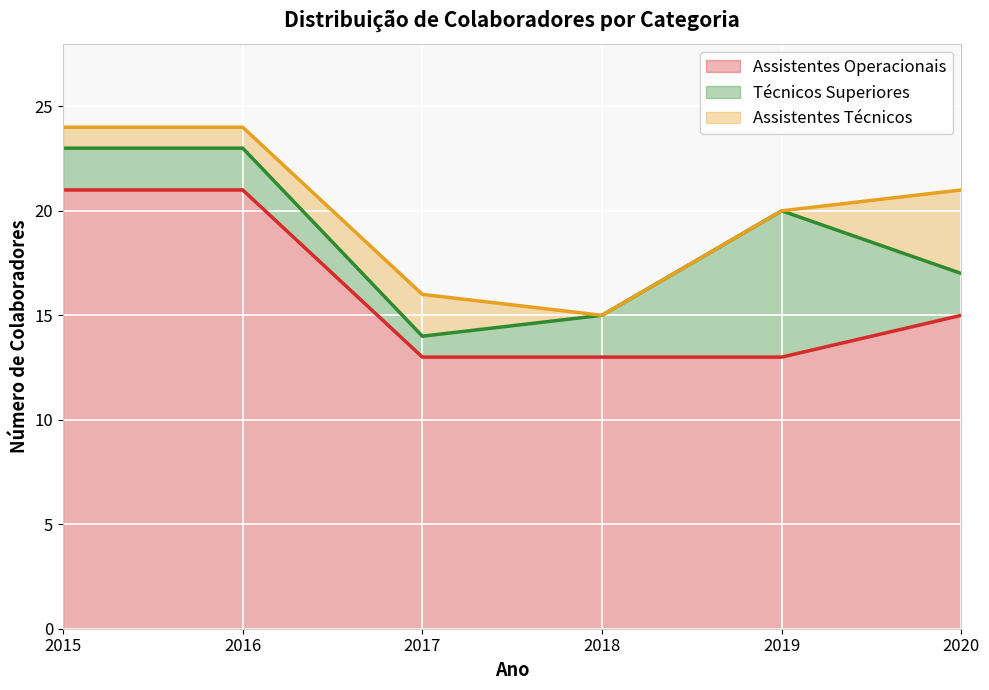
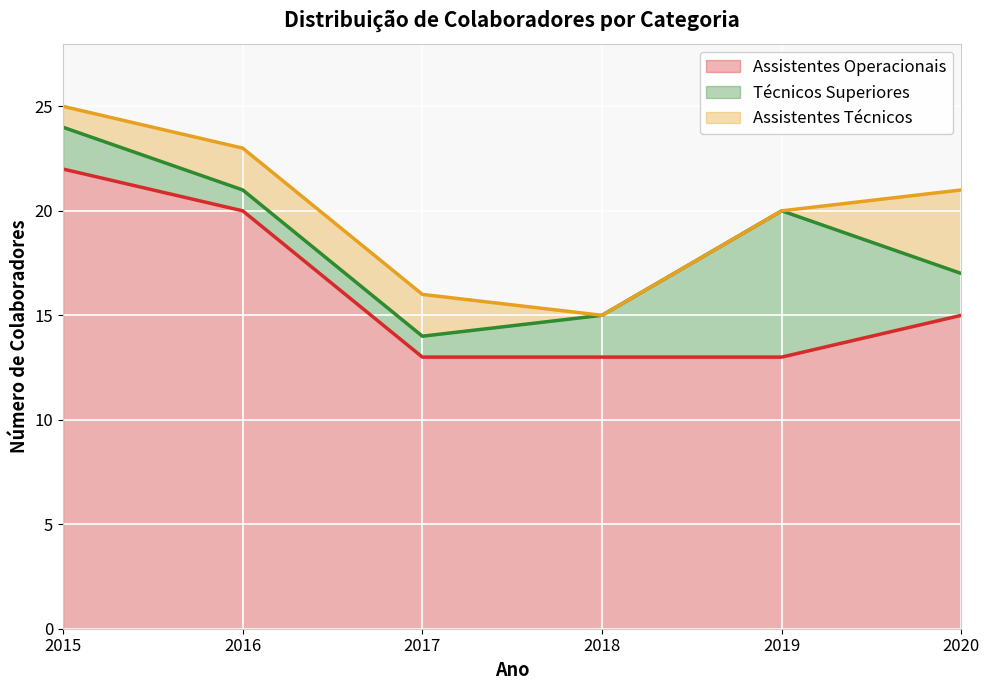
Assistentes Operacionais, 2015: 21 -> 22
Assistentes Operacionais, 2016: 21 -> 20
Técnicos Superiores, 2016: 2 -> 1
Assistentes Técnicos, 2016: 1 -> 2
